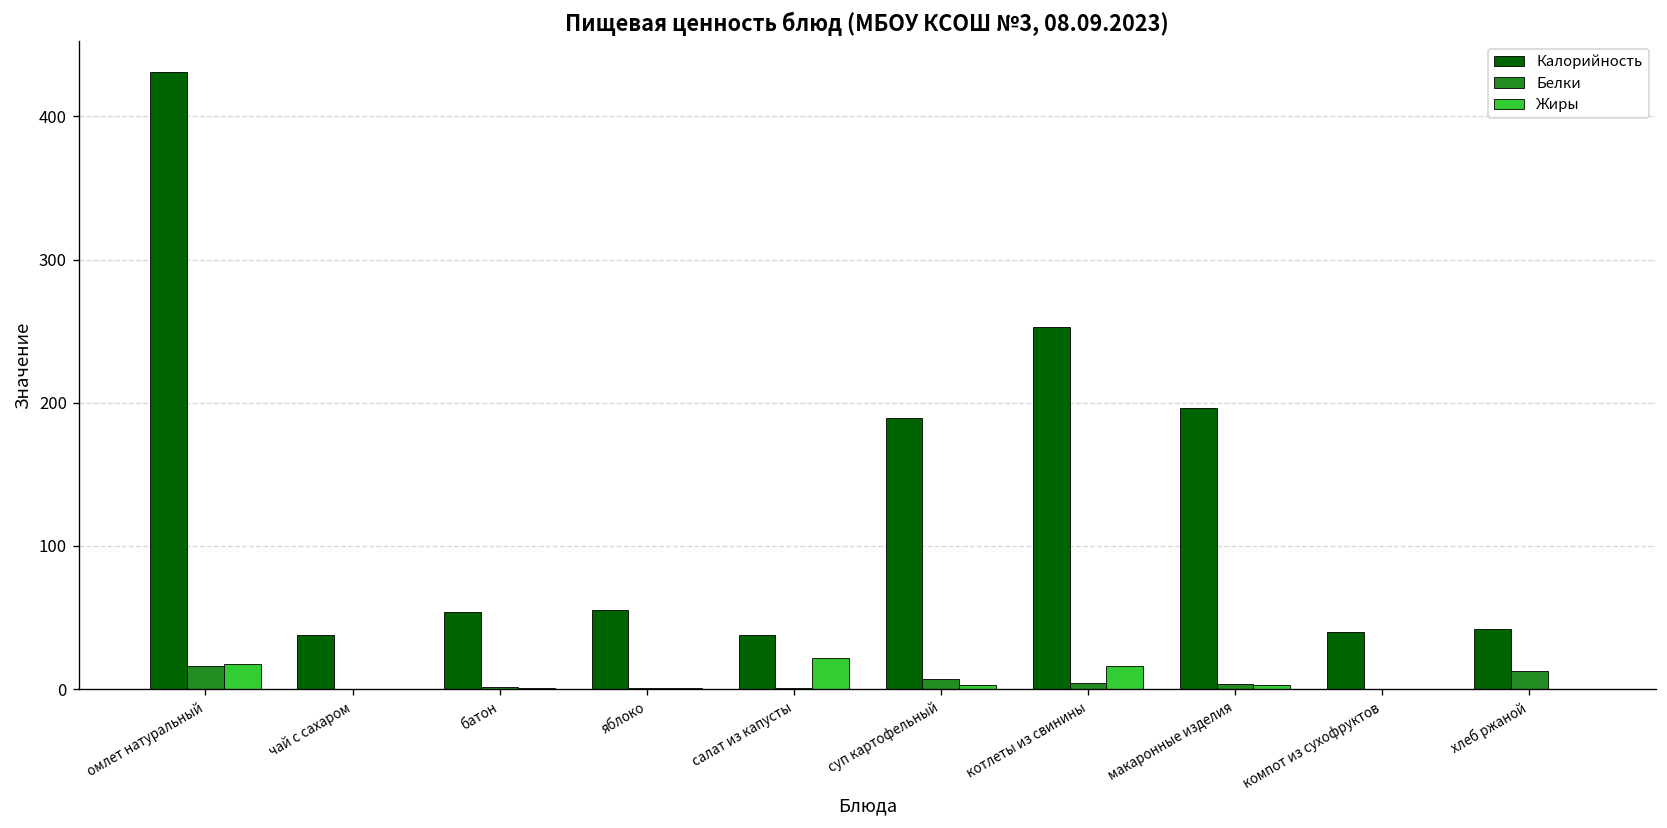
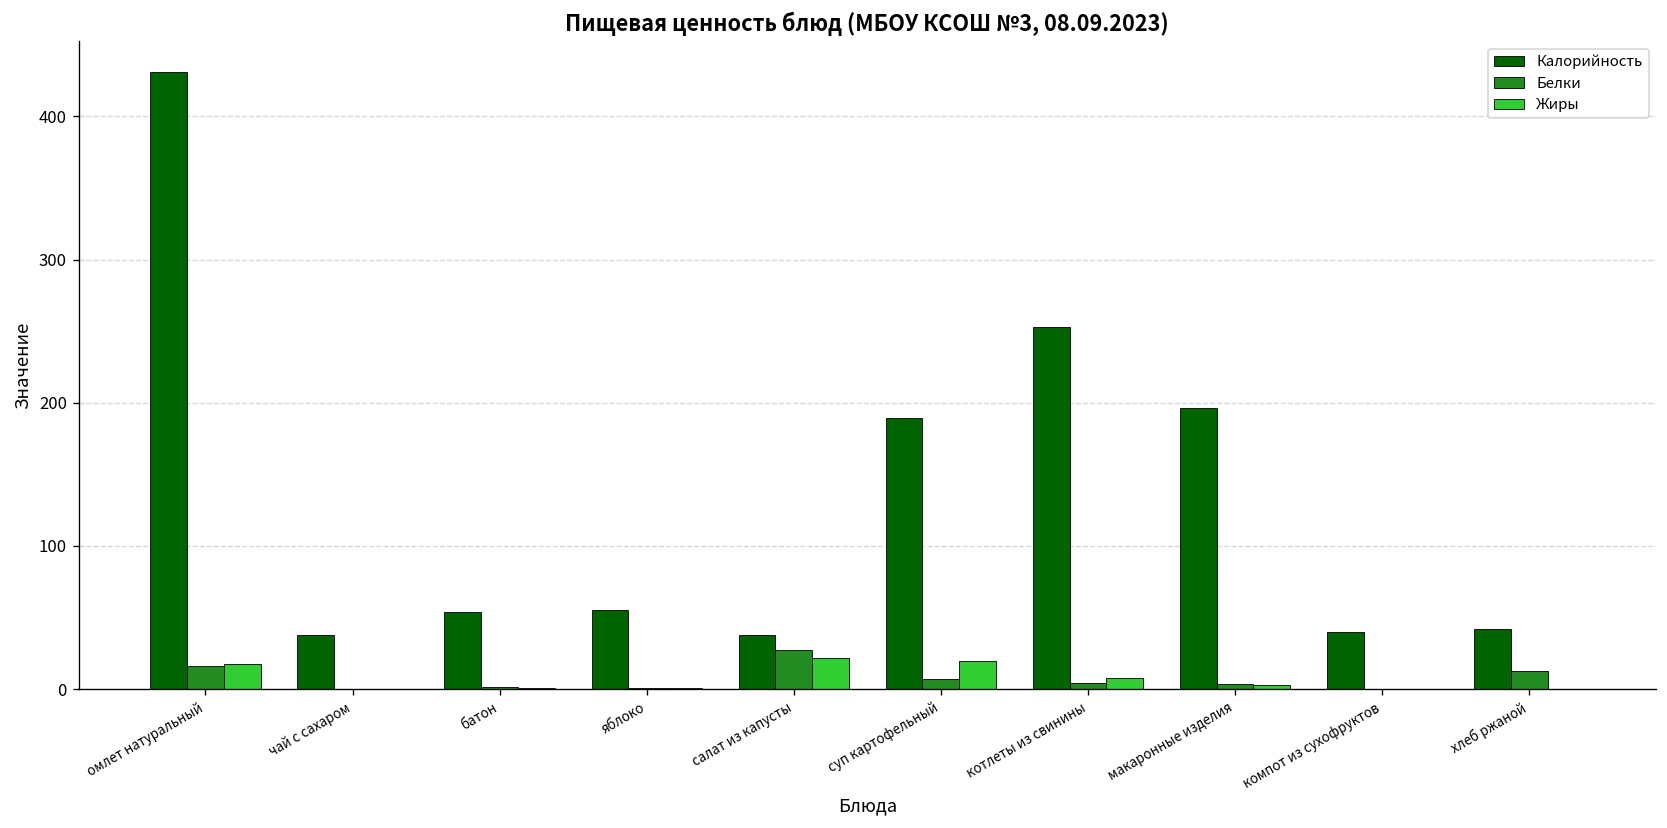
Белки, салат из капусты: 1 -> 27
Жиры, суп картофельный: 3 -> 20
Жиры, котлеты из свинины: 16 -> 8
